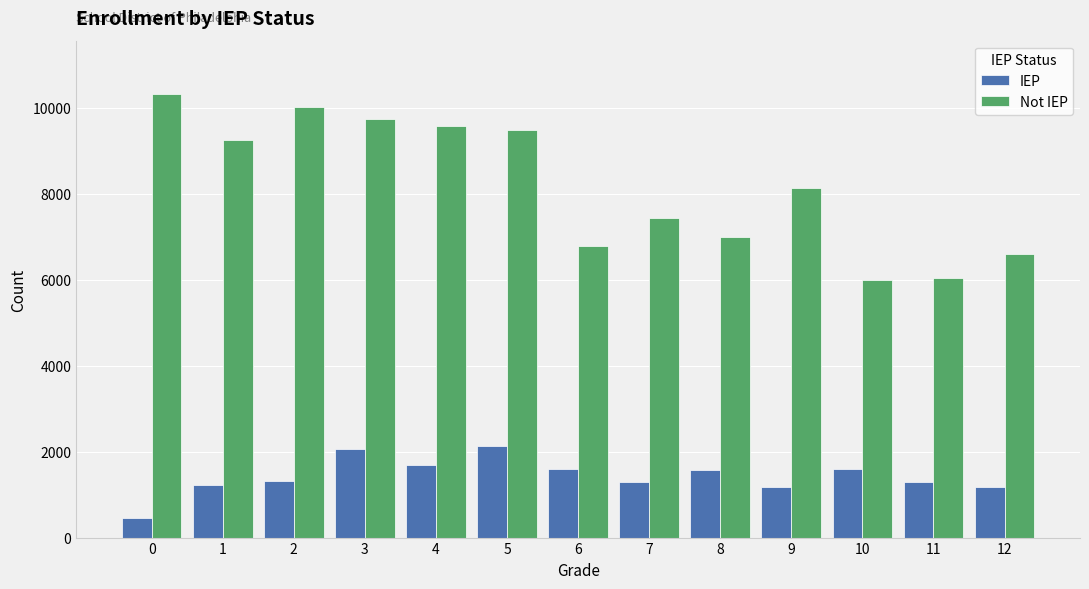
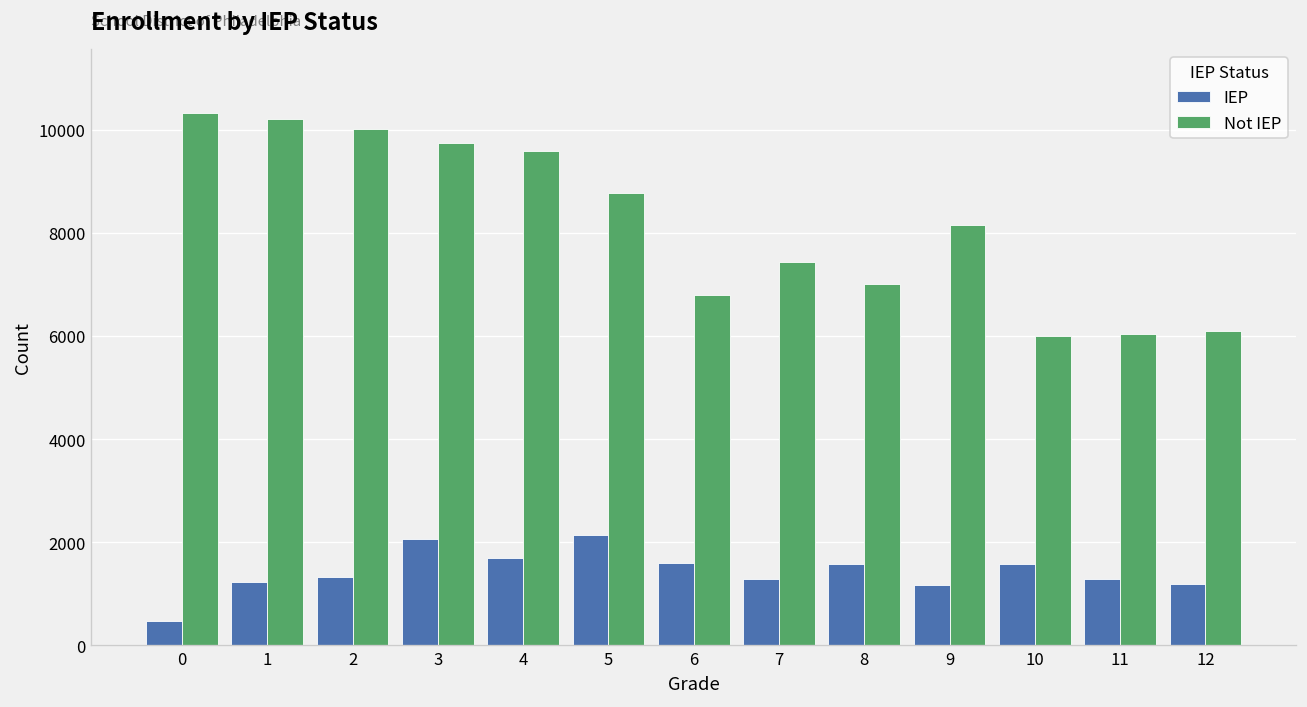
Not IEP, 1: 9300 -> 10200
Not IEP, 5: 9500 -> 8800
Not IEP, 12: 6600 -> 6100
